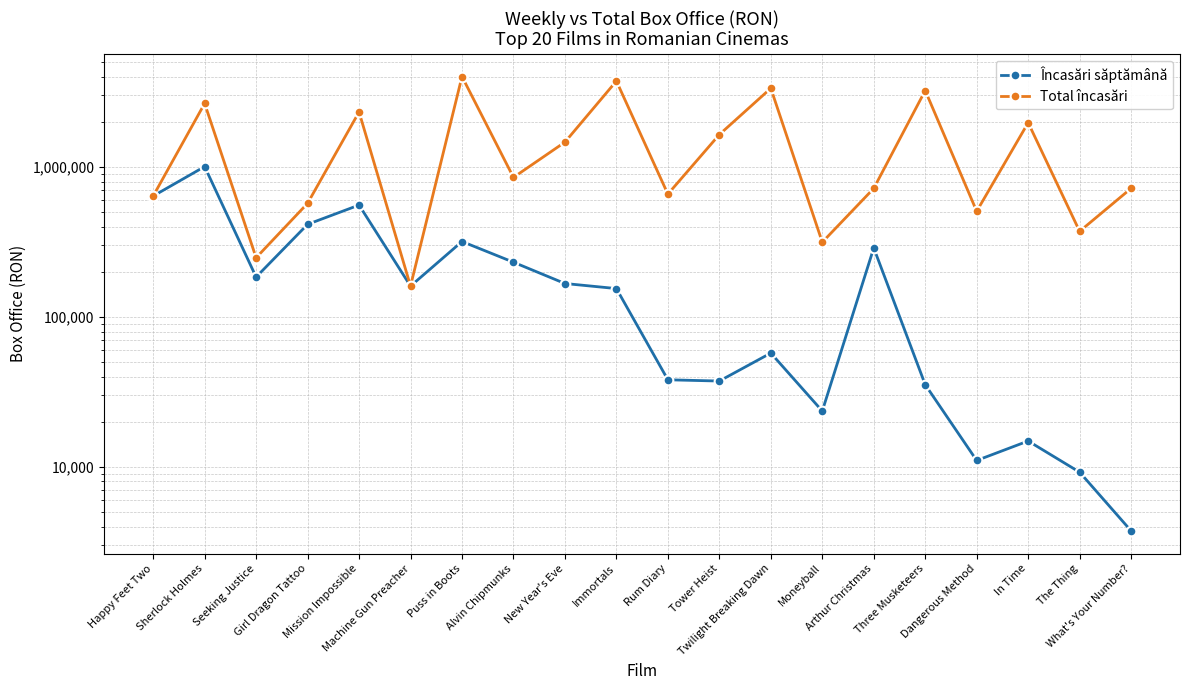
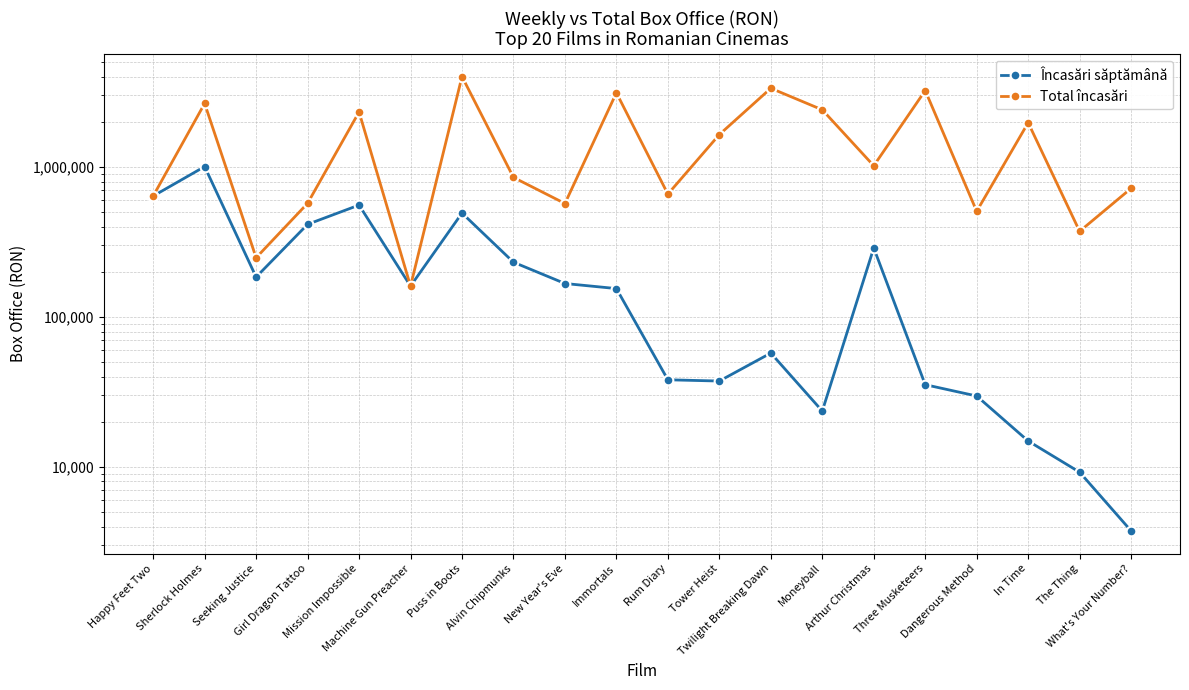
Încasări săptămână, Puss in Boots: 320,000 -> 490,000
Total încasări, New Year's Eve: 1,500,000 -> 570,000
Total încasări, Immortals: 3,700,000 -> 3,100,000
Total încasări, Moneyball: 320,000 -> 2,400,000
Total încasări, Arthur Christmas: 700,000 -> 1,000,000
Încasări săptămână, Dangerous Method: 11,000 -> 30,000
